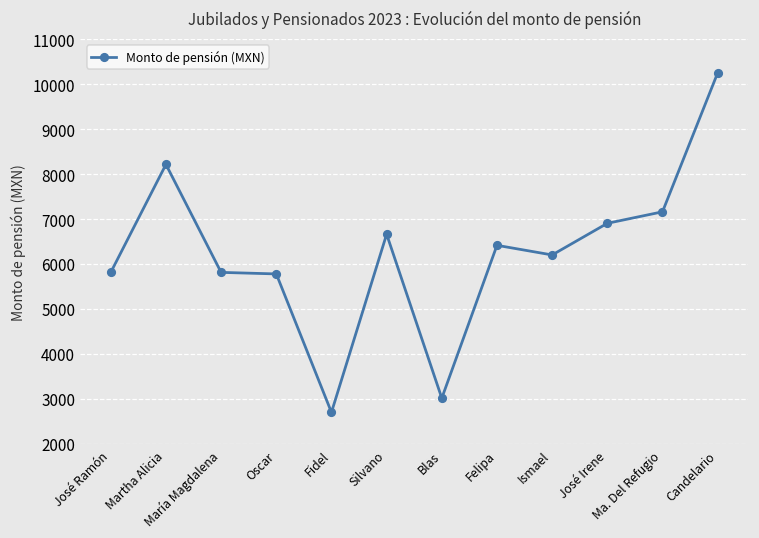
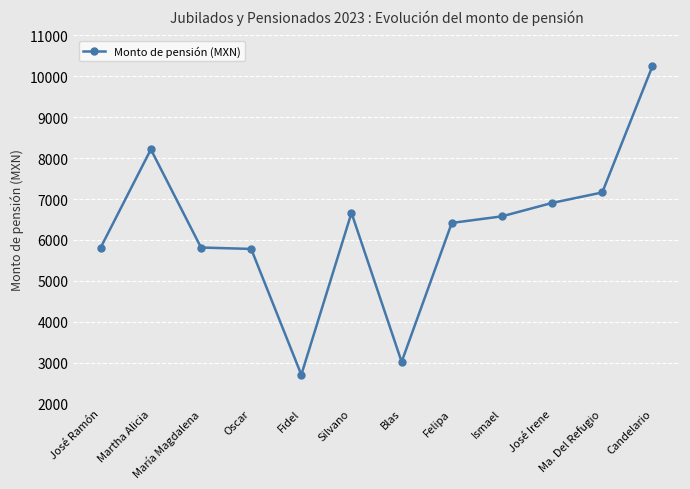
Ismael: 6200 -> 6600
